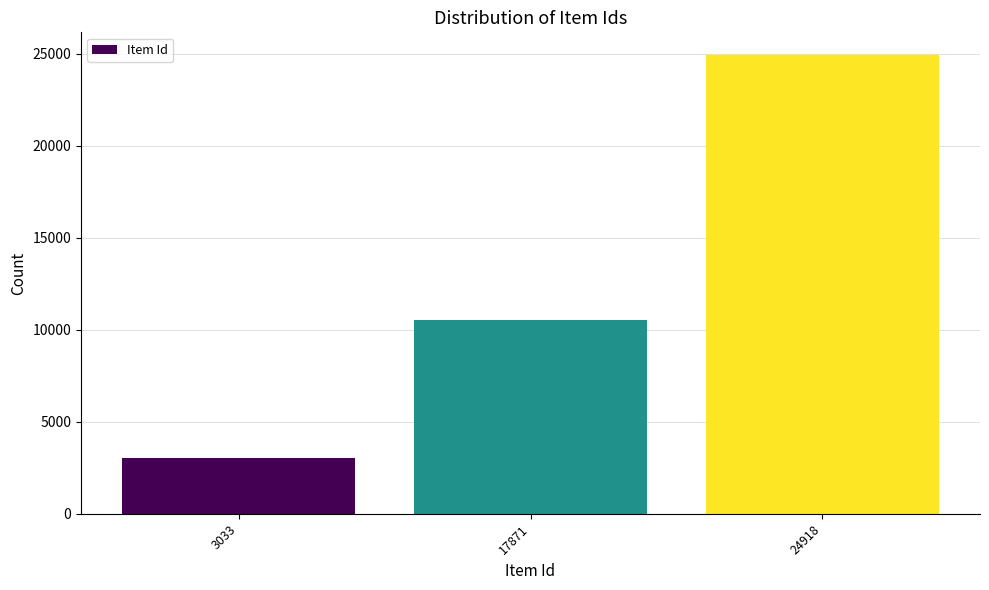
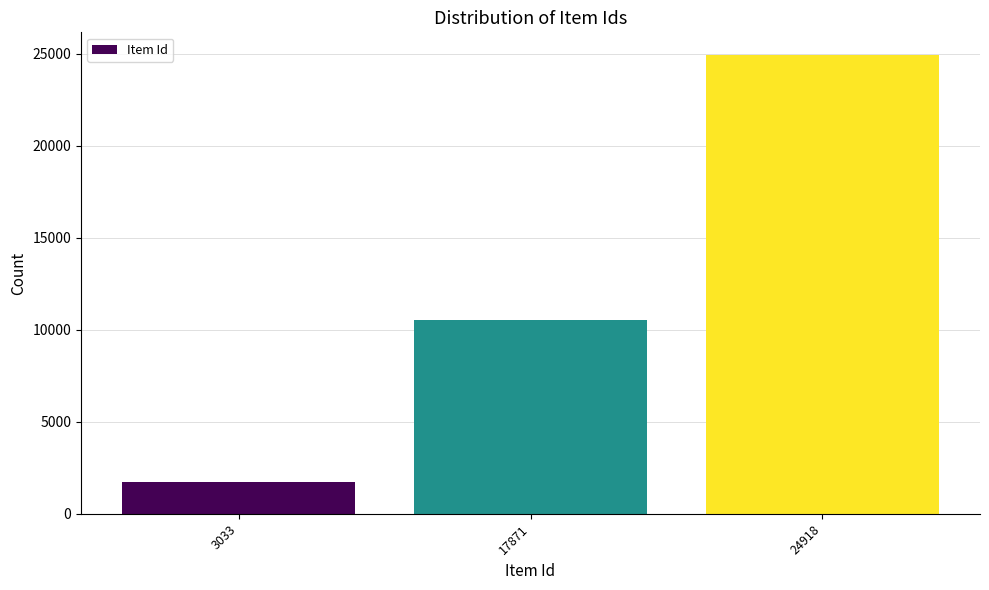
3033: 3000 -> 1700
